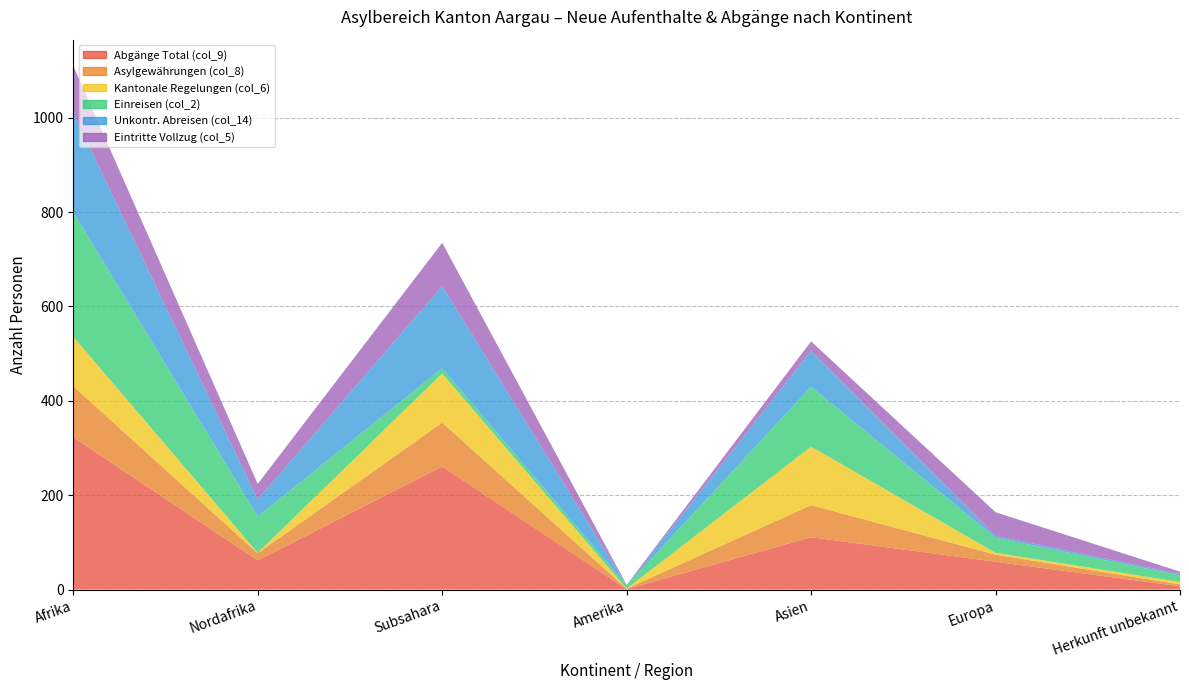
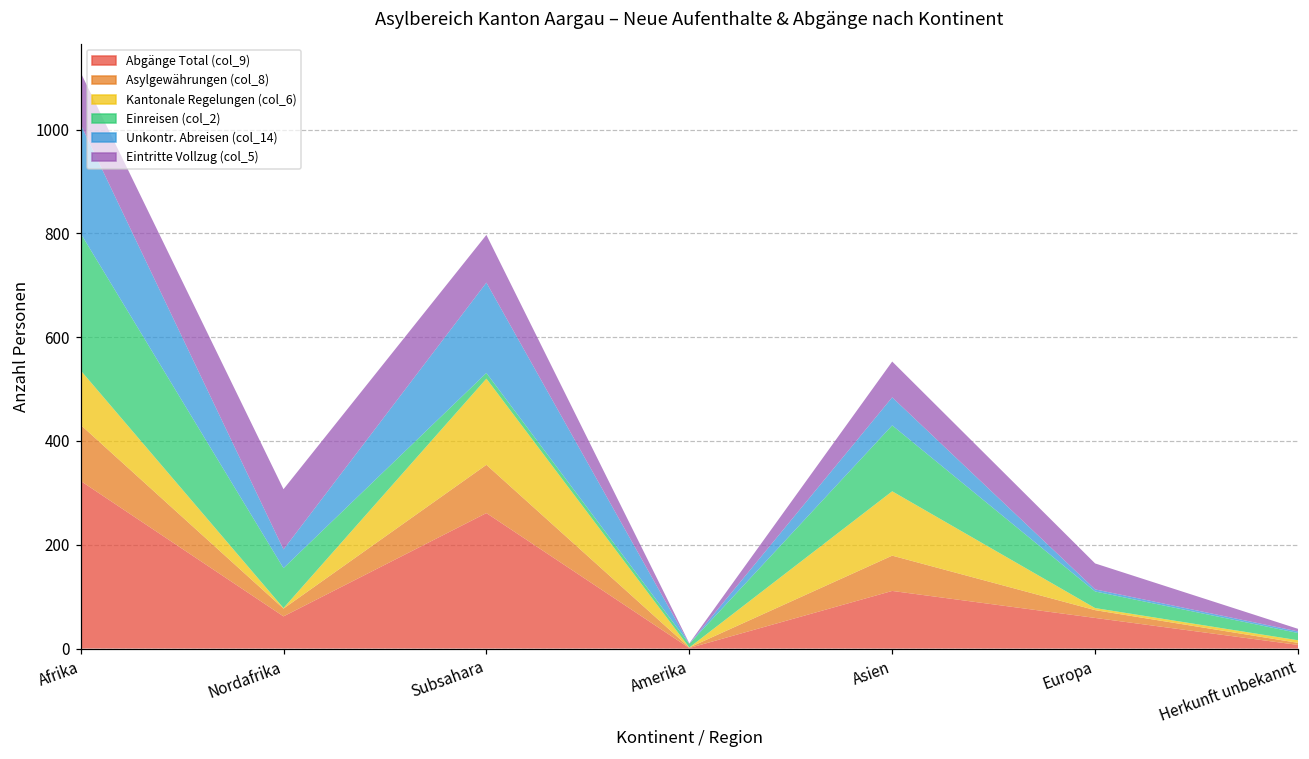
Eintritte Vollzug (col_5), Nordafrika: 30 -> 120
Kantonale Regelungen (col_6), Subsahara: 100 -> 170
Unkontr. Abreisen (col_14), Asien: 80 -> 50
Eintritte Vollzug (col_5), Asien: 20 -> 70
